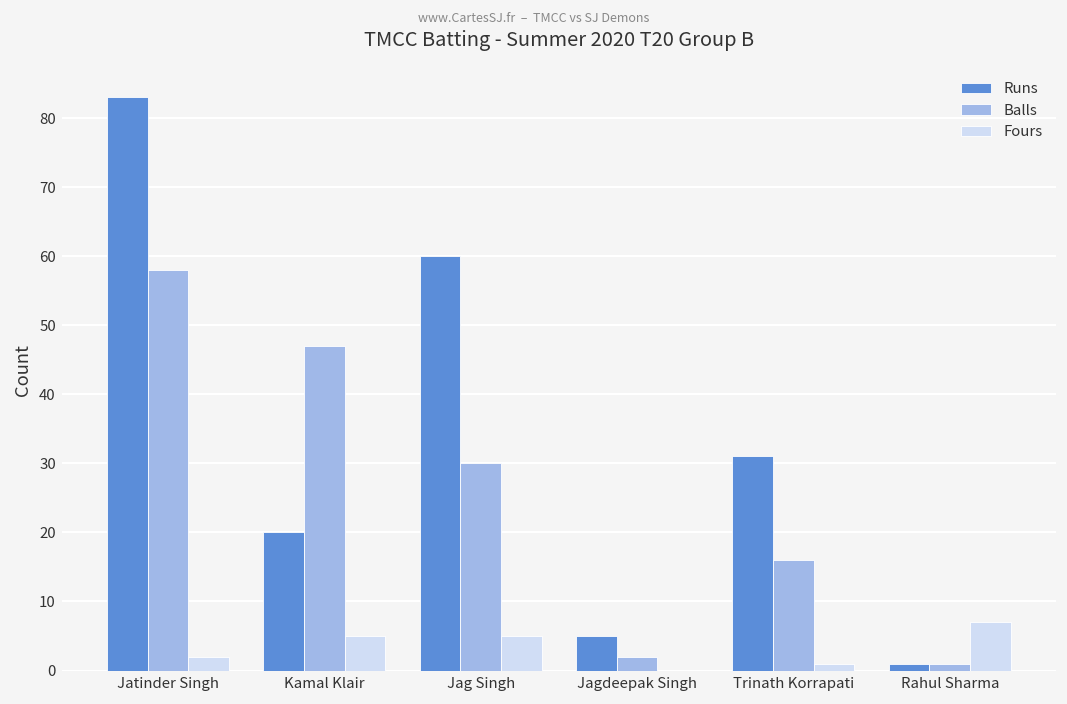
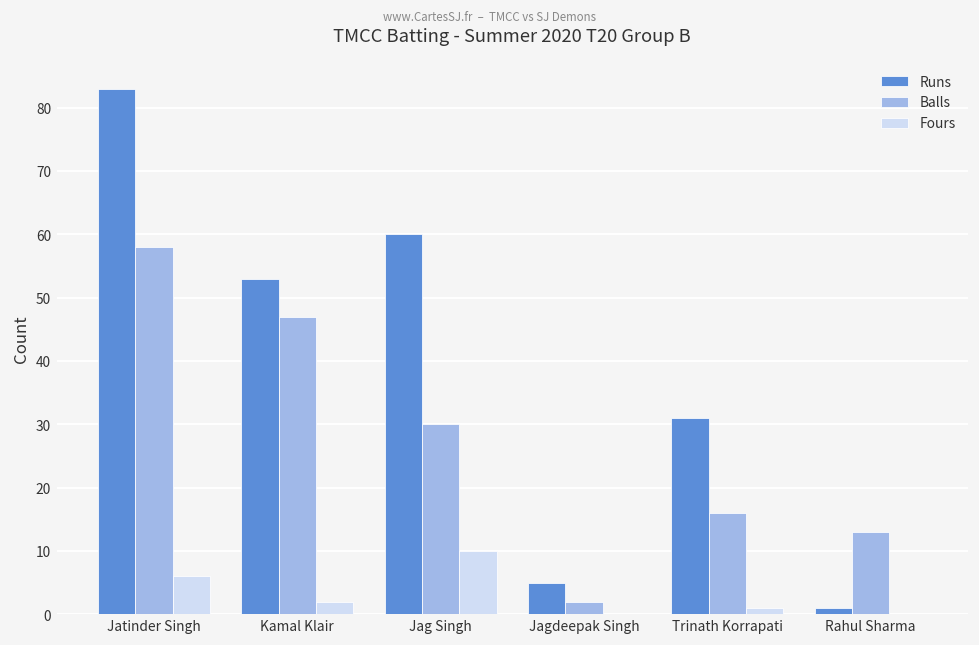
Fours, Jatinder Singh: 2 -> 6
Runs, Kamal Klair: 20 -> 53
Fours, Kamal Klair: 5 -> 2
Fours, Jag Singh: 5 -> 10
Balls, Rahul Sharma: 1 -> 13
Fours, Rahul Sharma: 7 -> 0
